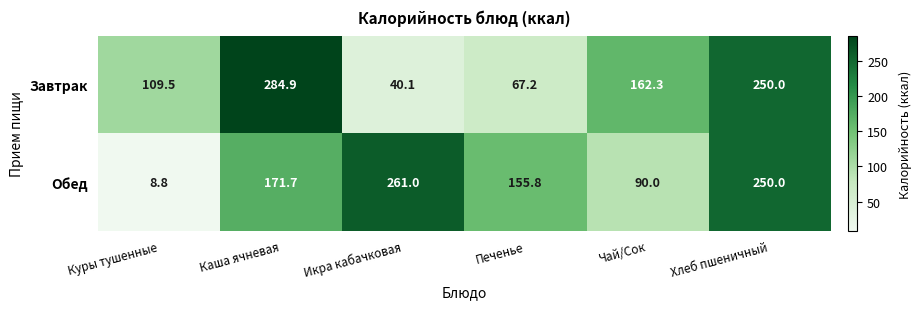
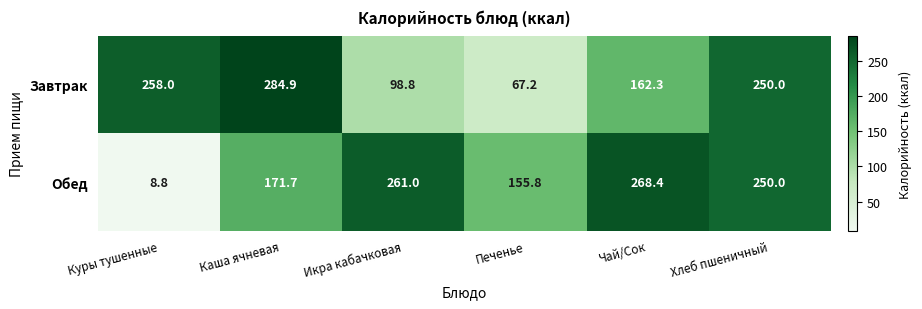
Завтрак, Куры тушенные: 109.5 -> 258.0
Завтрак, Икра кабачковая: 40.1 -> 98.8
Обед, Чай/Сок: 90.0 -> 268.4
